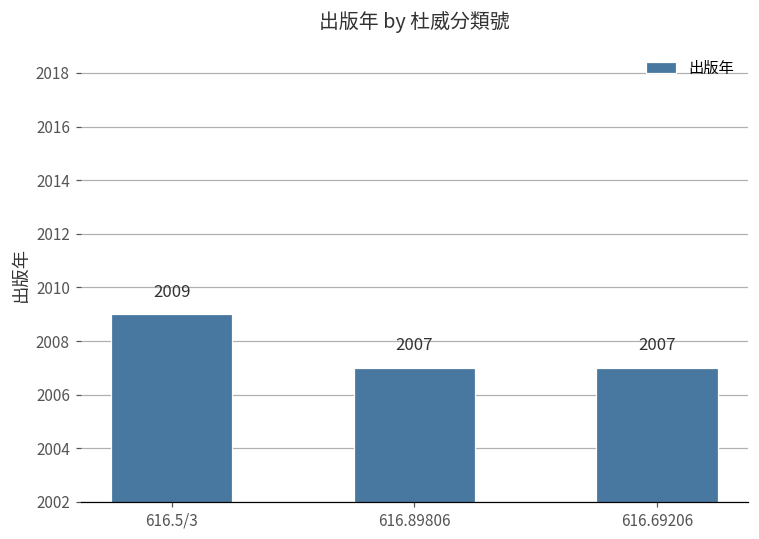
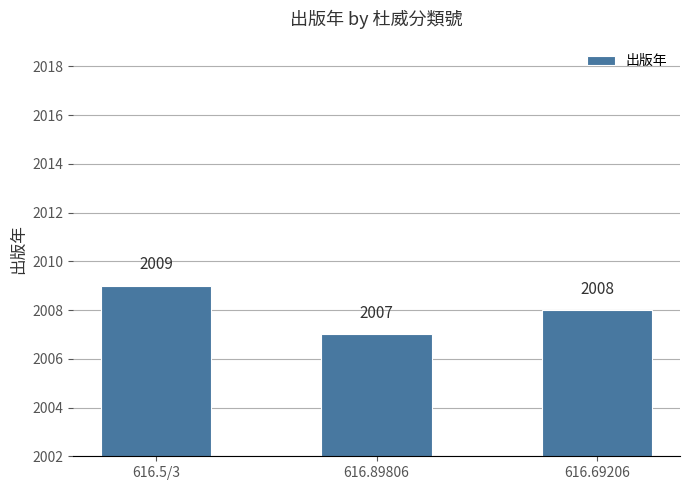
616.69206: 2007 -> 2008
